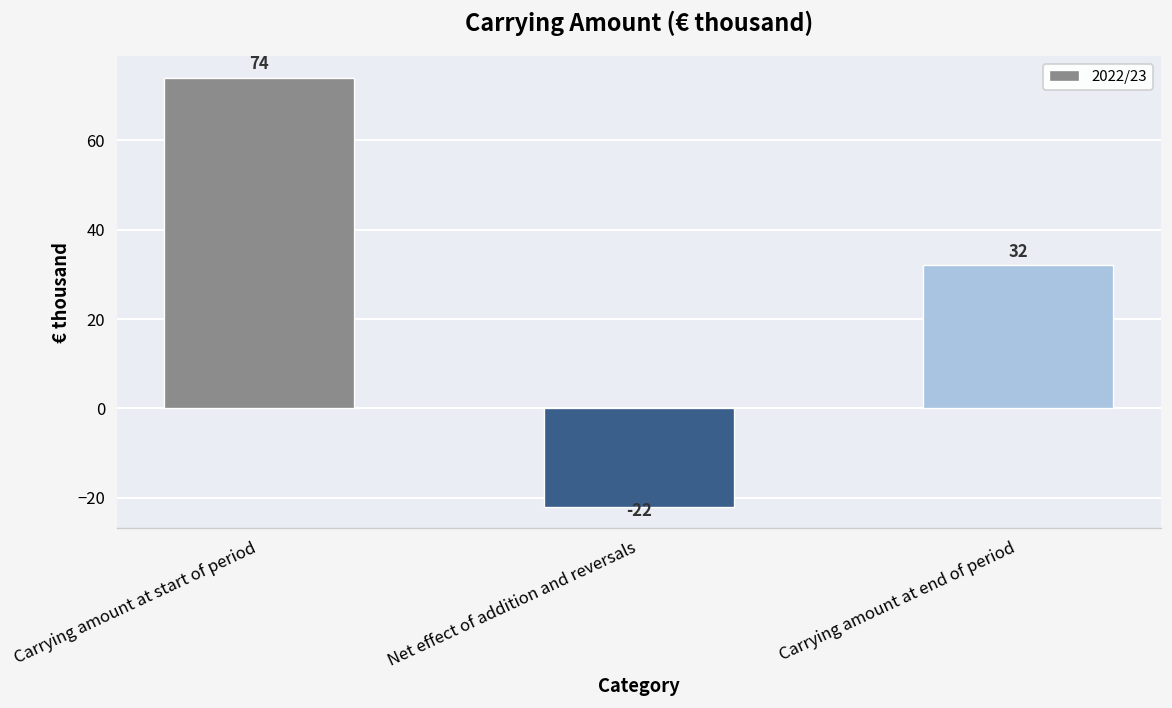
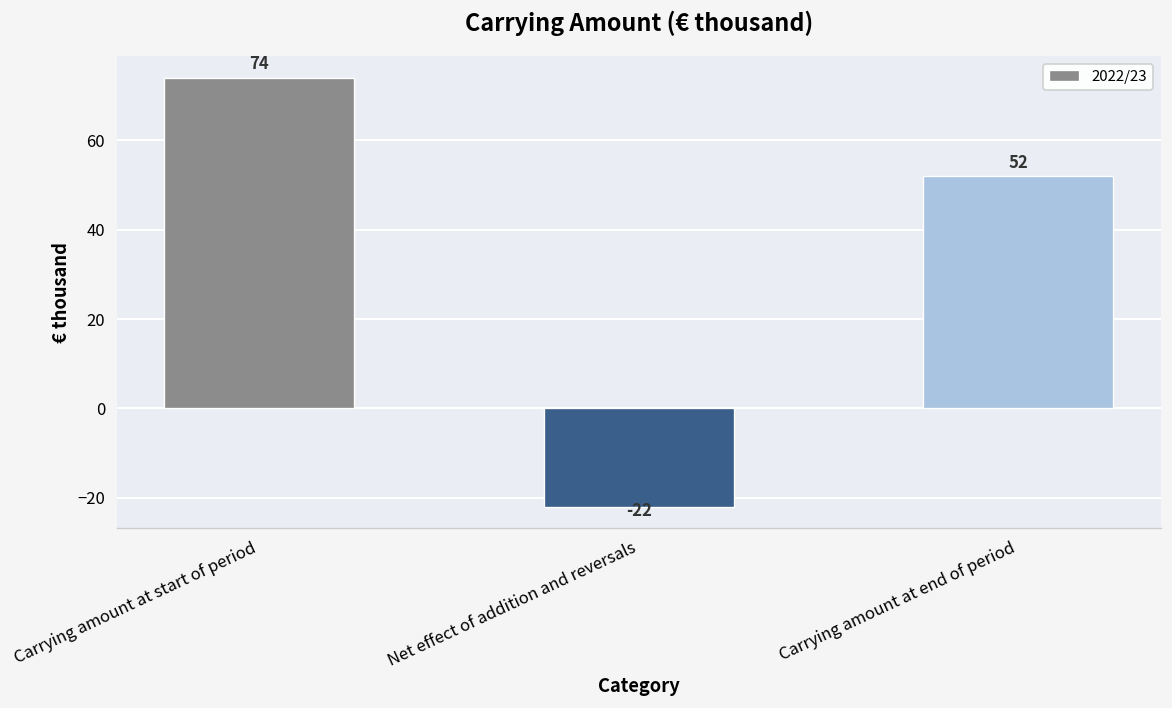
Carrying amount at end of period: 32 -> 52
